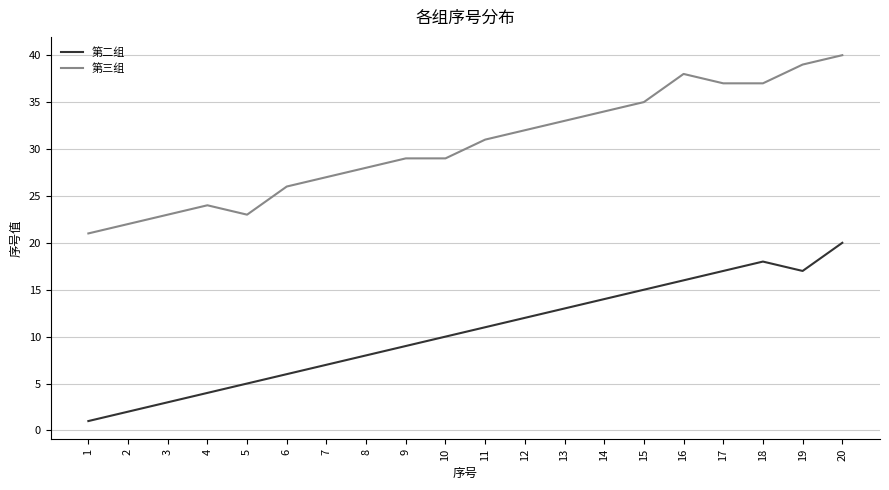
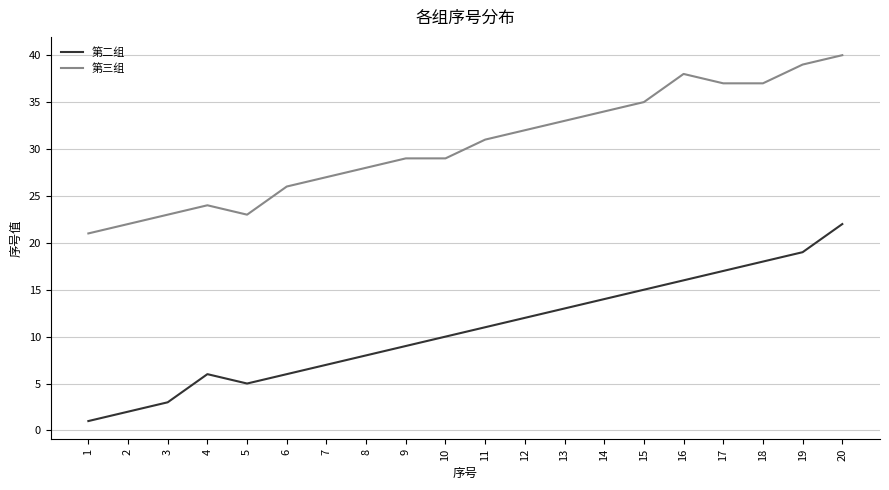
第二组, 4: 4 -> 6
第二组, 19: 17 -> 19
第二组, 20: 20 -> 22
